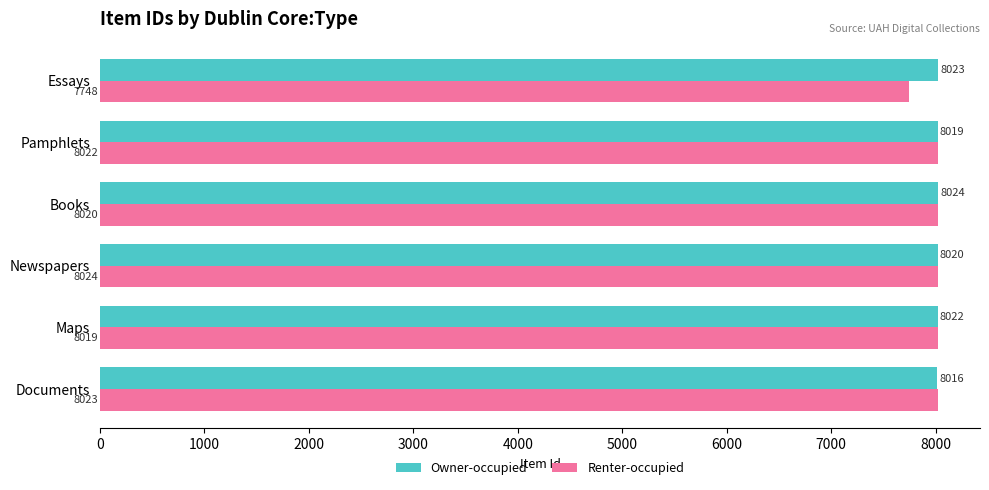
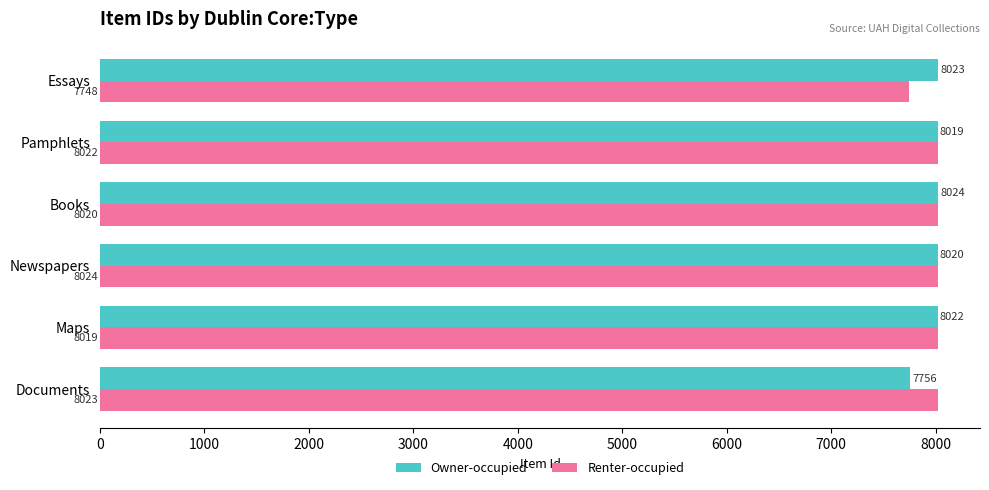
Owner-occupied, Documents: 8016 -> 7756
